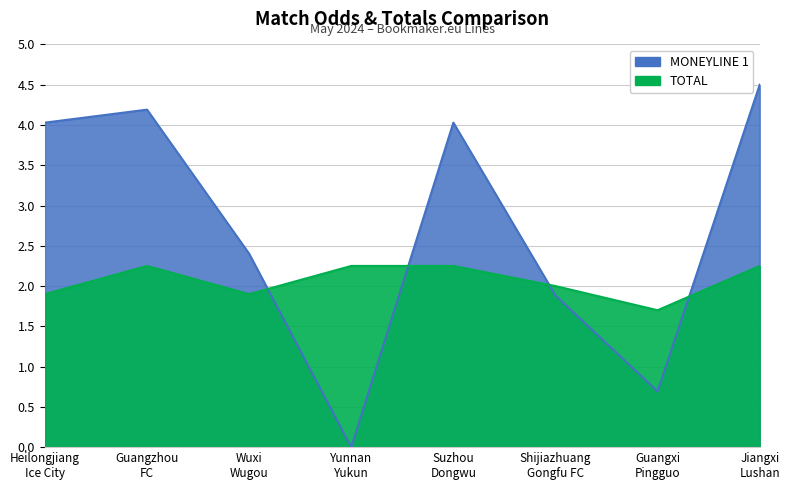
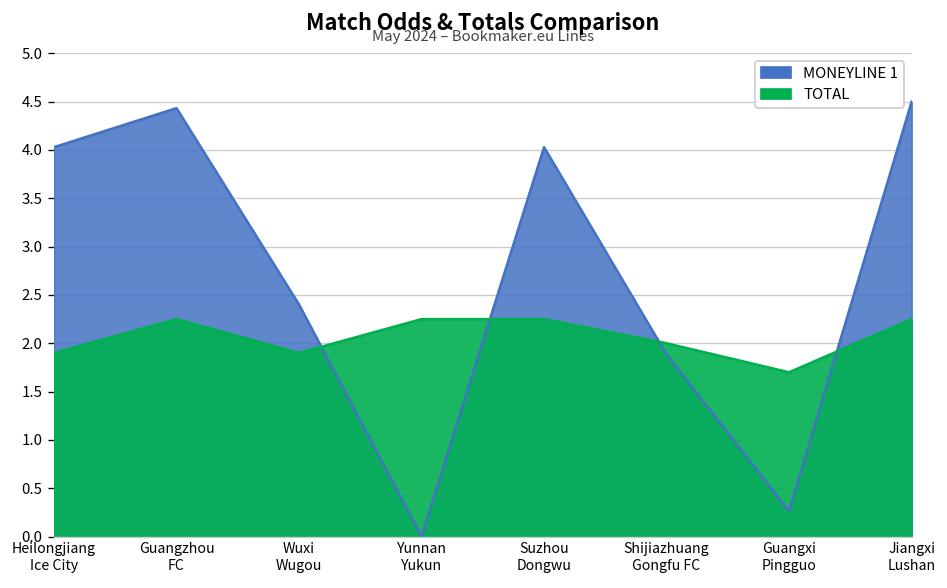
MONEYLINE 1, Guangzhou FC: 4.2 -> 4.4
MONEYLINE 1, Guangxi Pingguo: 0.7 -> 0.3
